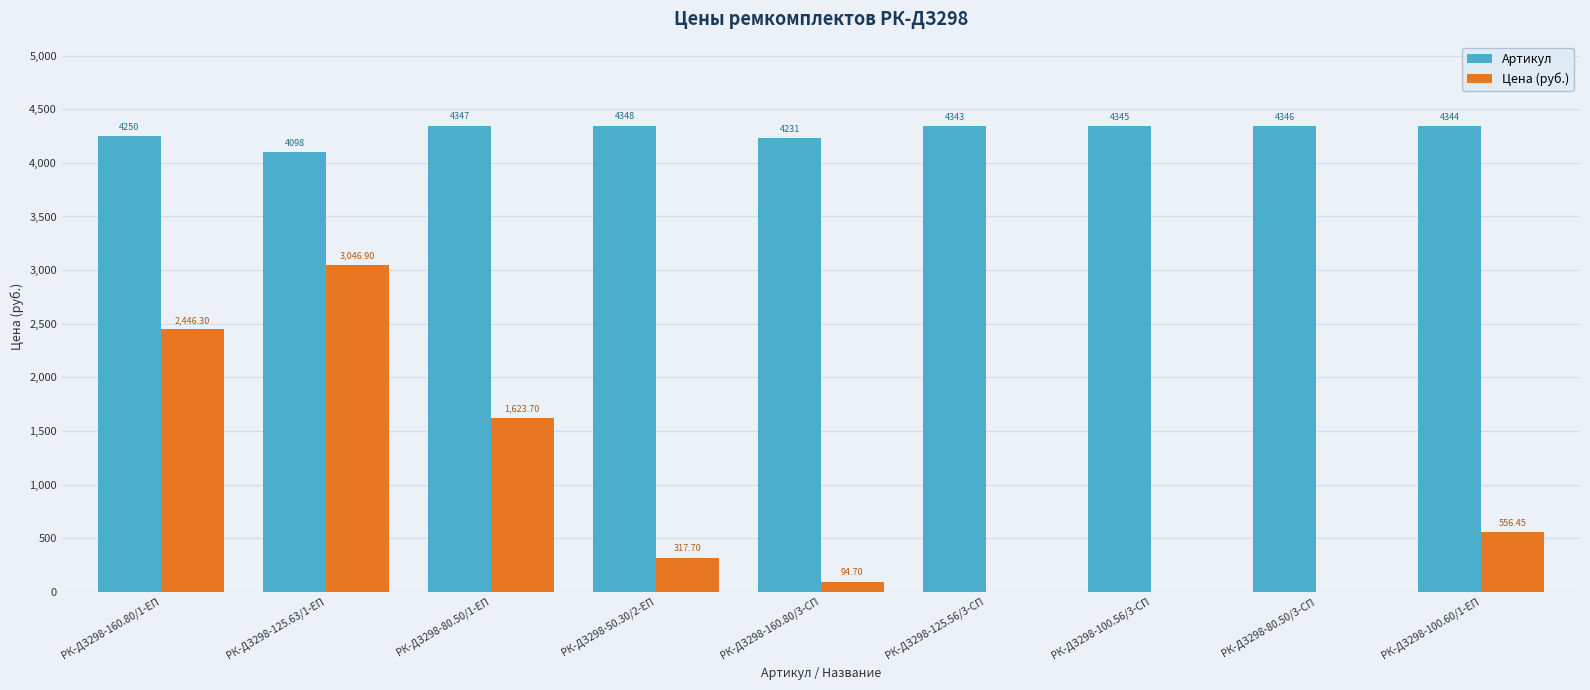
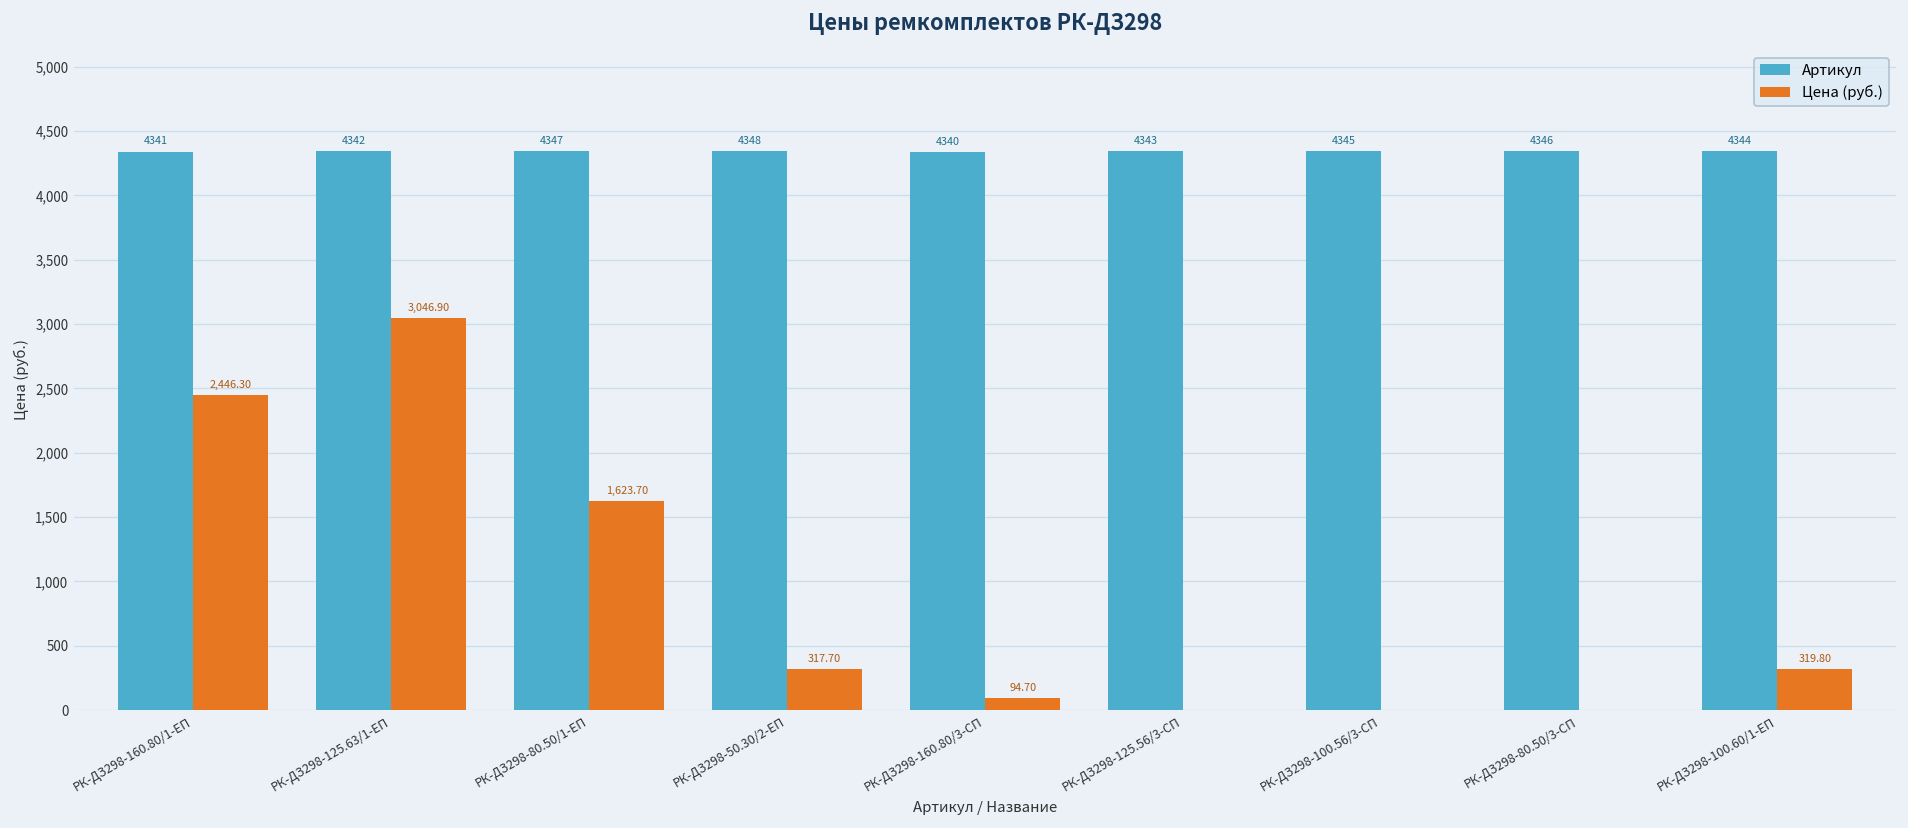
Артикул, РК-ДЗ298-160.80/1-ЕП: 4250 -> 4341
Артикул, РК-ДЗ298-125.63/1-ЕП: 4098 -> 4342
Артикул, РК-ДЗ298-160.80/3-СП: 4231 -> 4340
Цена (руб.), РК-ДЗ298-100.60/1-ЕП: 556.45 -> 319.80
